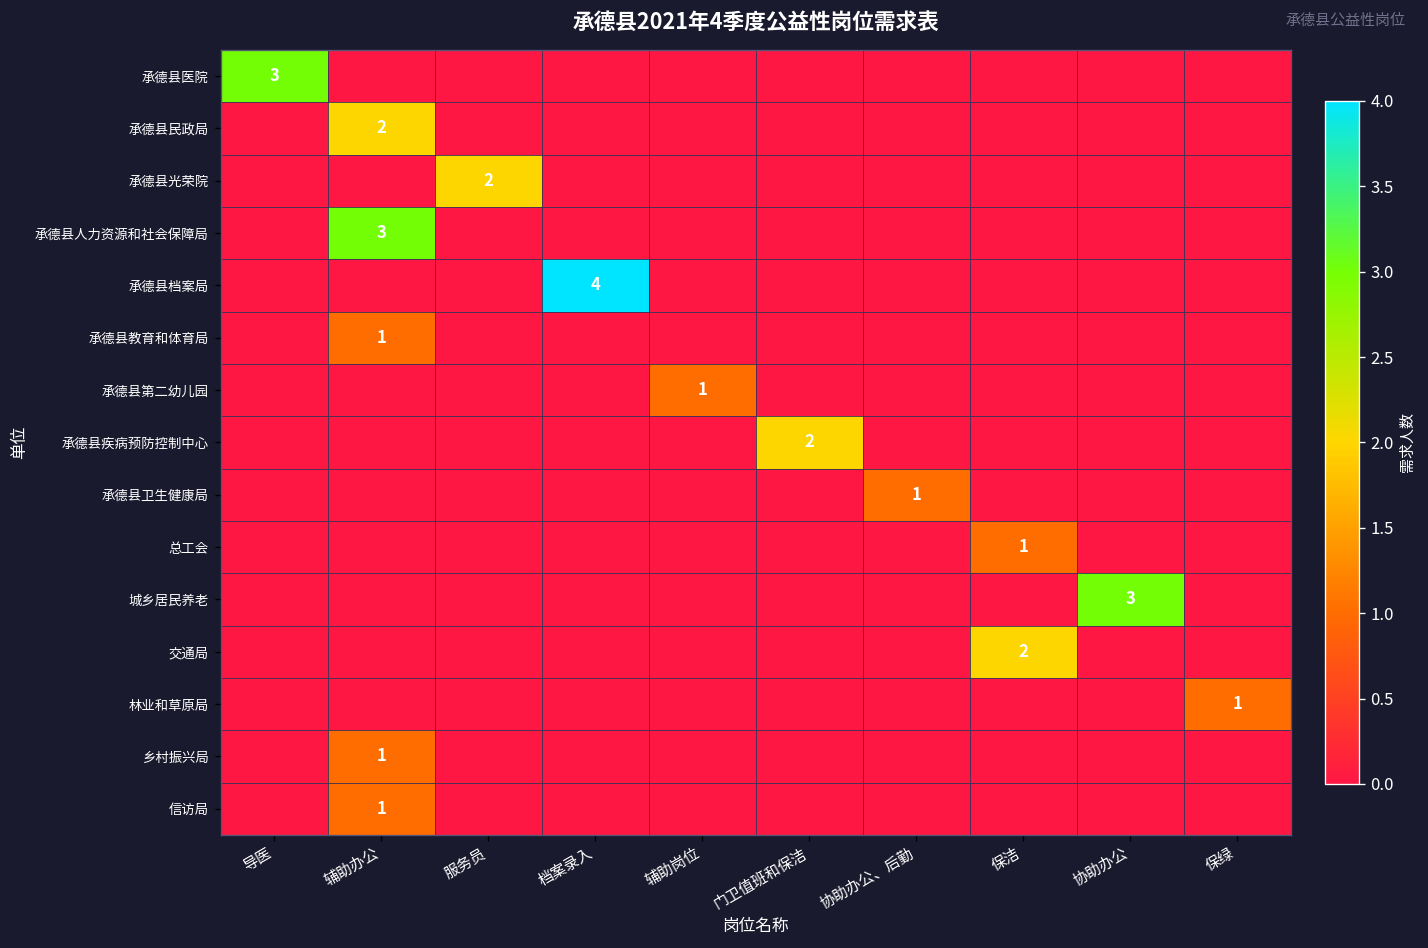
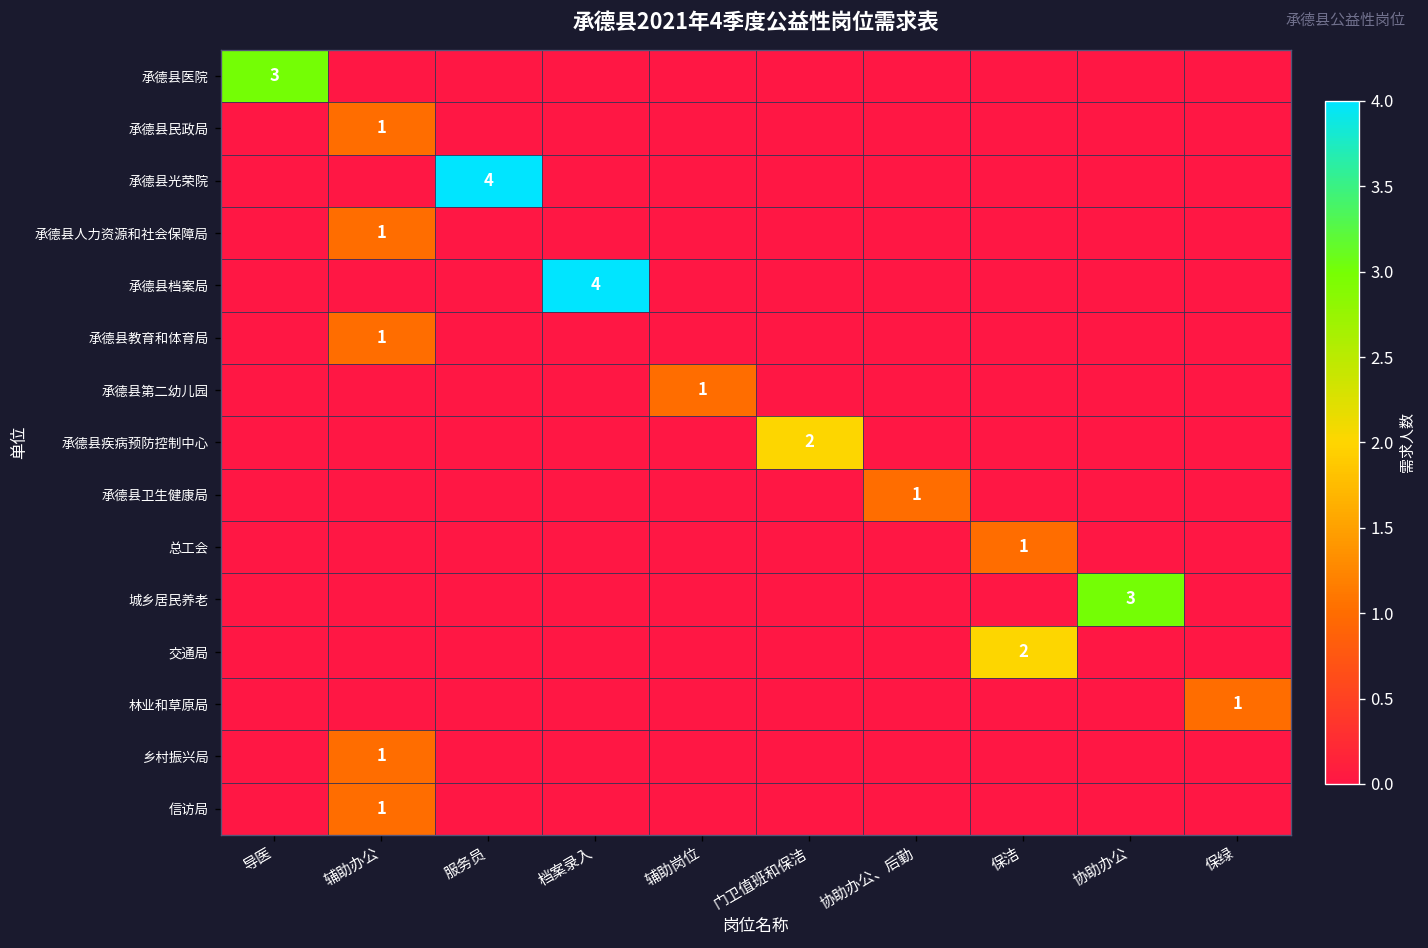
承德县民政局, 辅助办公: 2 -> 1
承德县光荣院, 服务员: 2 -> 4
承德县人力资源和社会保障局, 辅助办公: 3 -> 1
